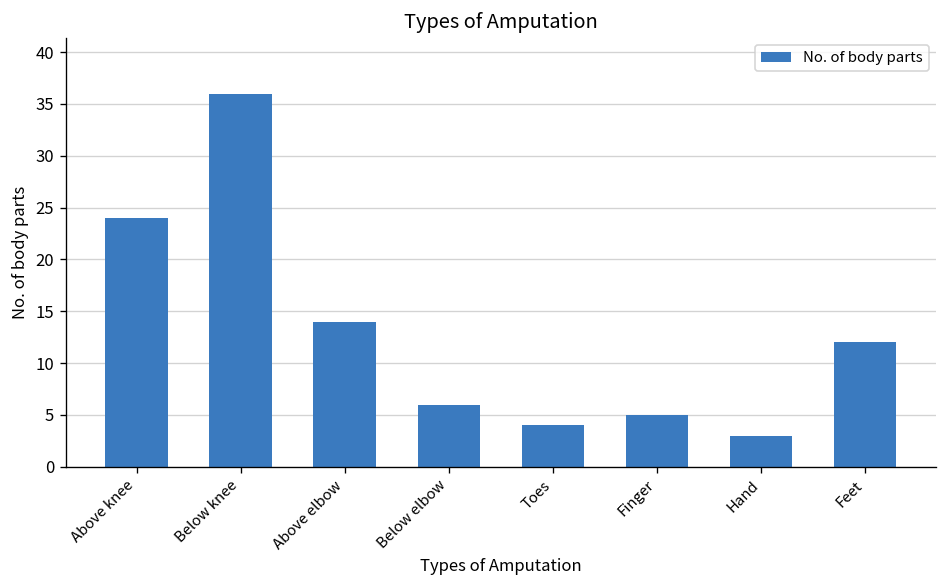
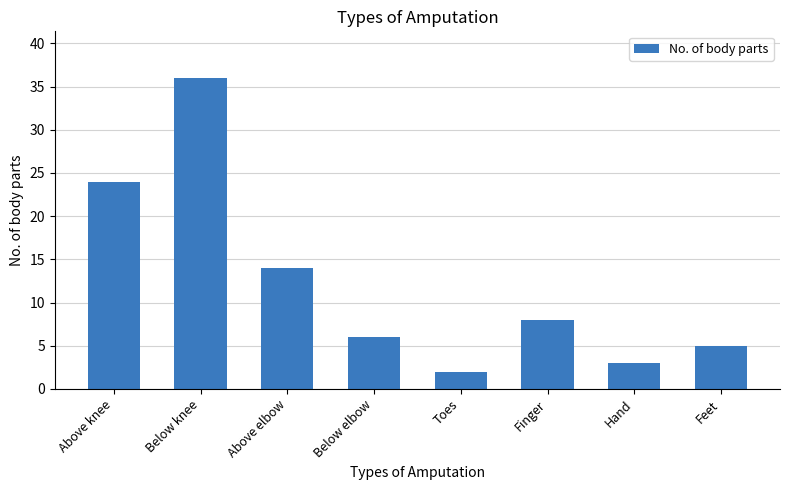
Toes: 4 -> 2
Finger: 5 -> 8
Feet: 12 -> 5
